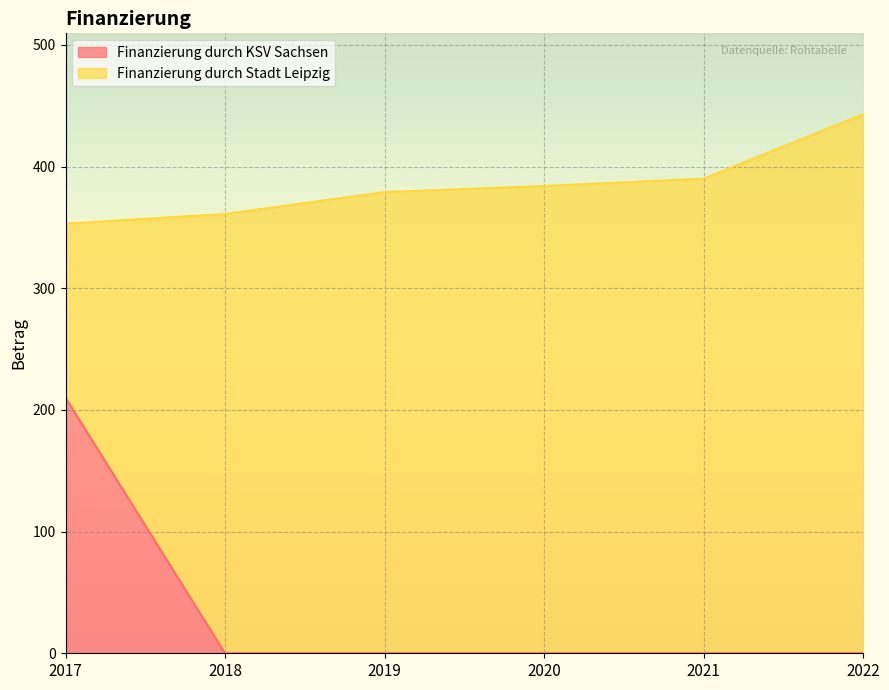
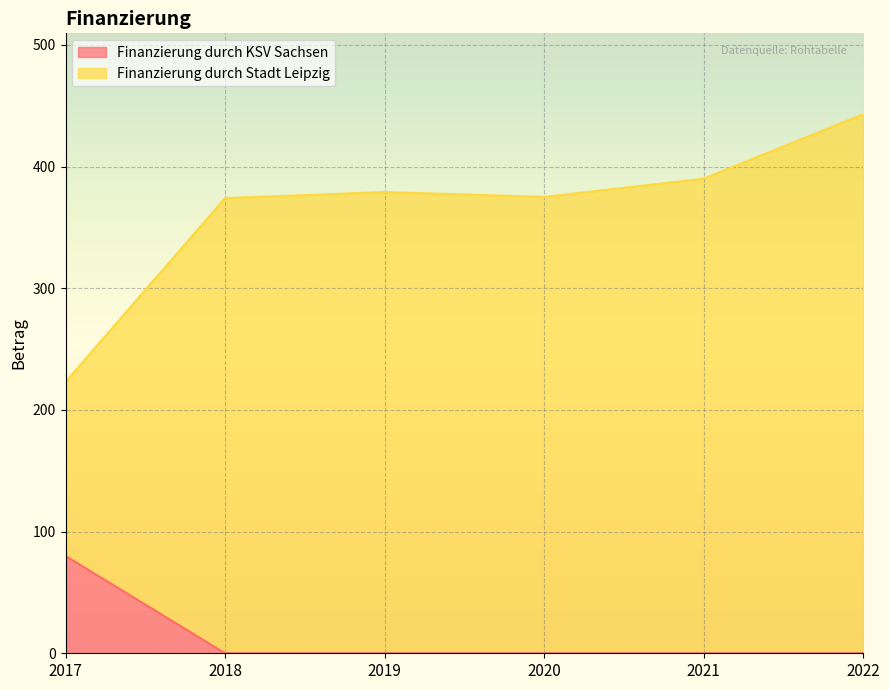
Finanzierung durch KSV Sachsen, 2017: 210 -> 80
Finanzierung durch Stadt Leipzig, 2018: 361 -> 374
Finanzierung durch Stadt Leipzig, 2020: 384 -> 375
